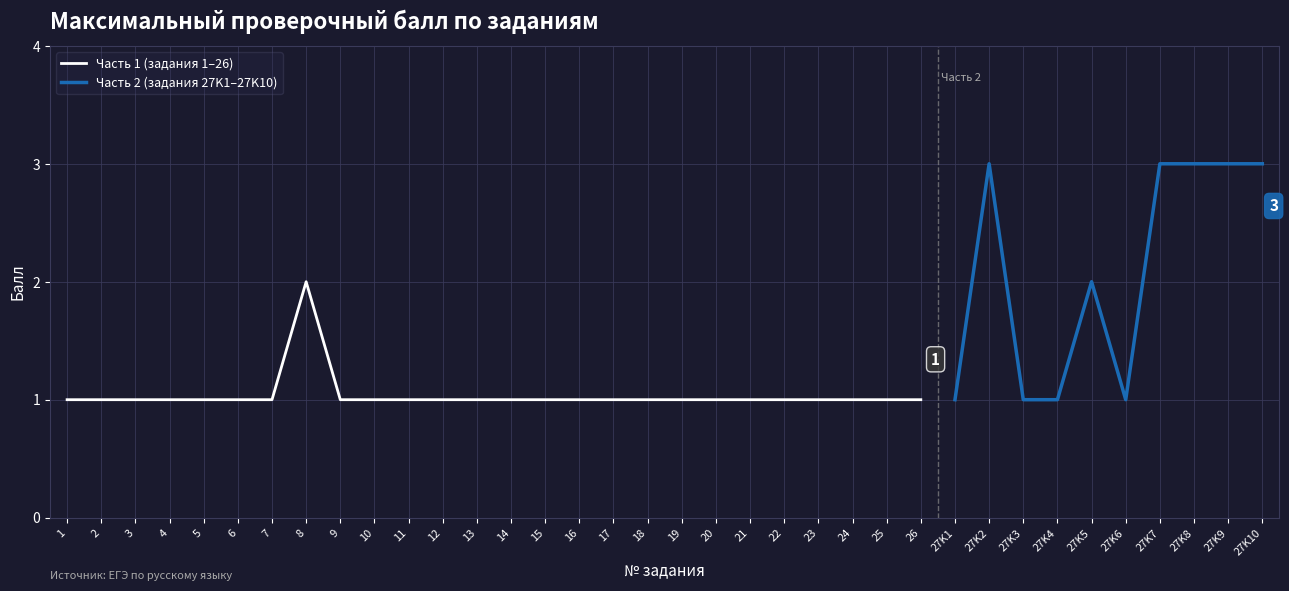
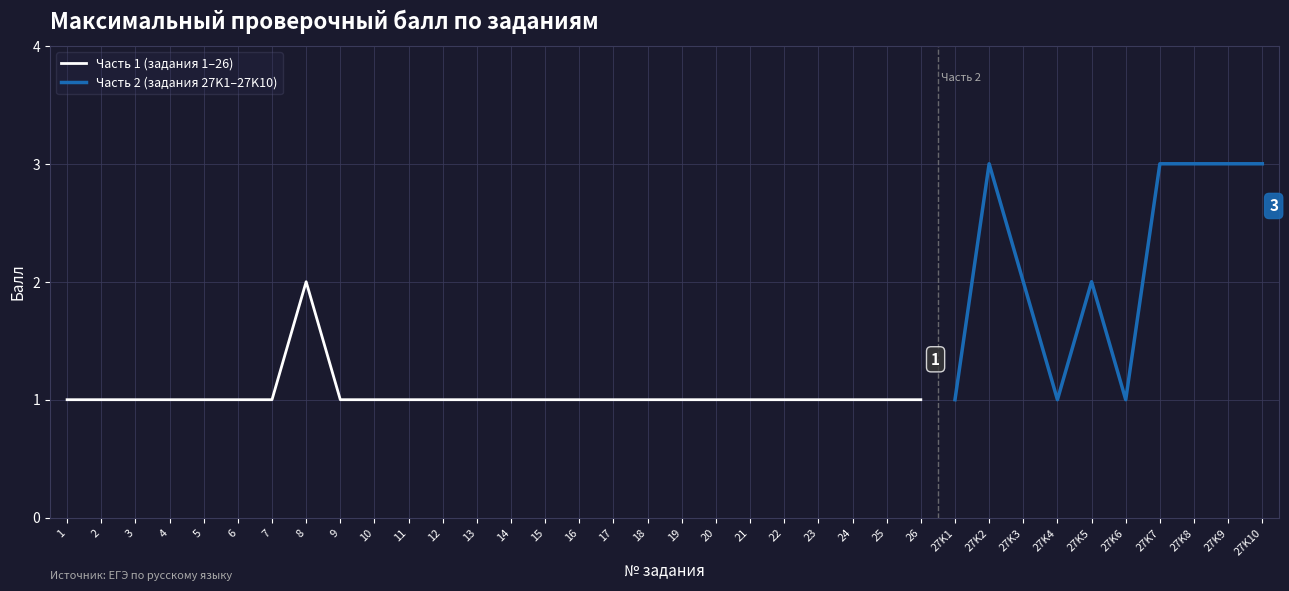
Часть 2 (задания 27K1–27K10), 27K3: 1 -> 2
